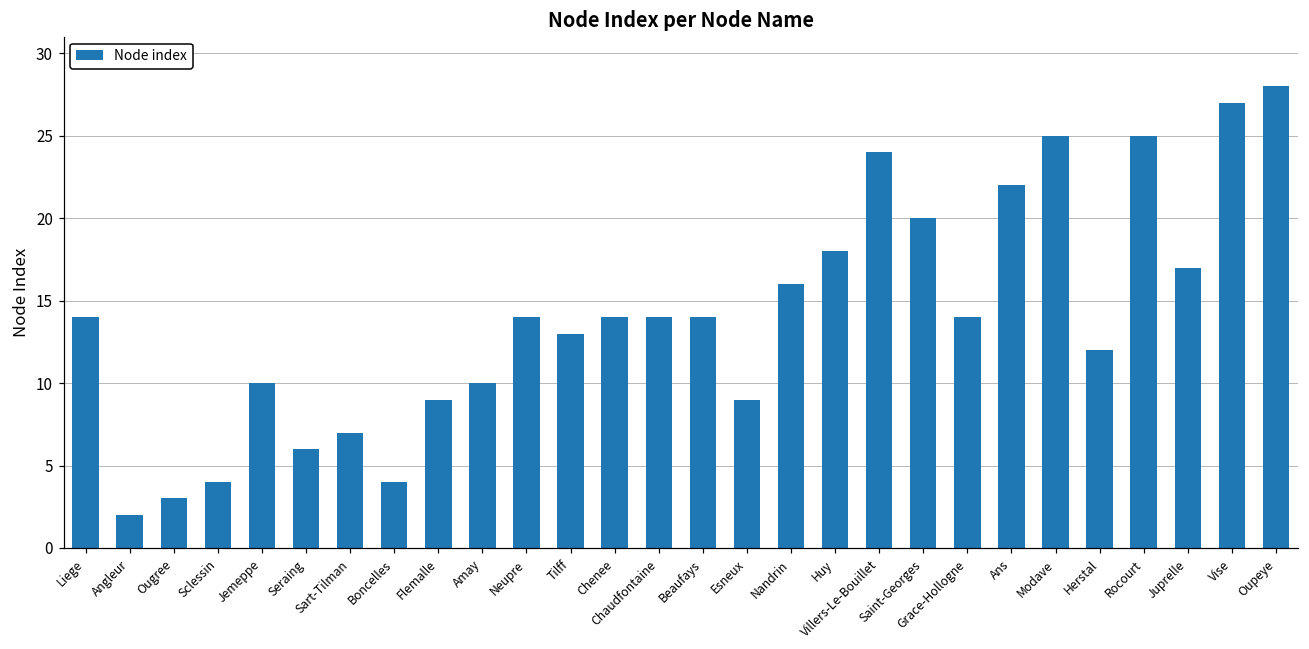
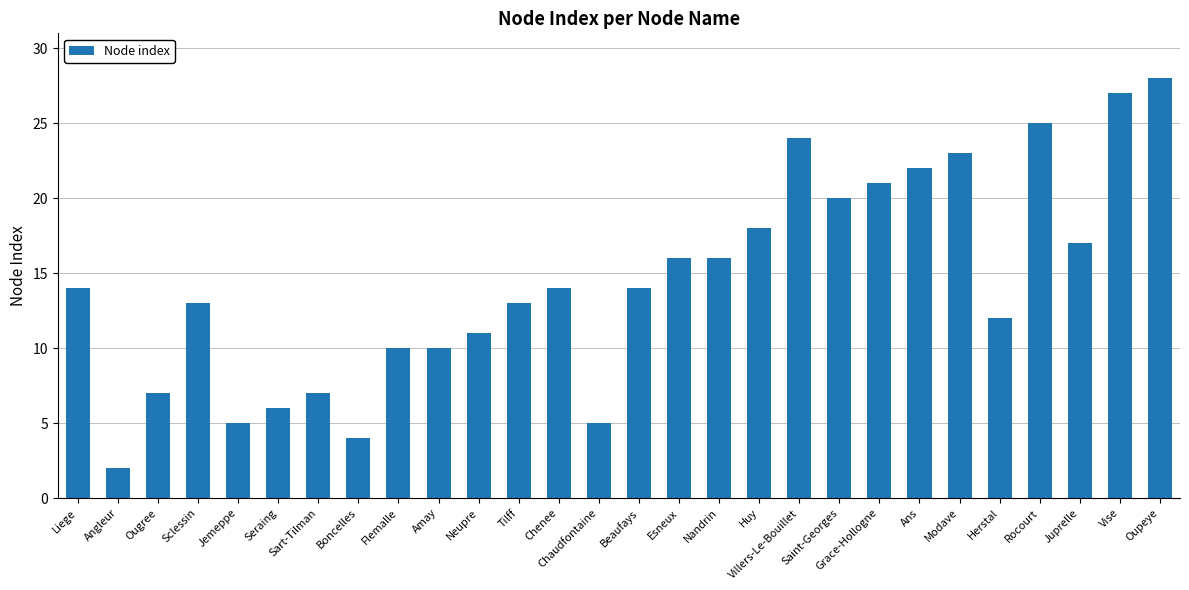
Ougree: 3 -> 7
Sclessin: 4 -> 13
Jemeppe: 10 -> 5
Flemalle: 9 -> 10
Neupre: 14 -> 11
Chaudfontaine: 14 -> 5
Esneux: 9 -> 16
Grace-Hollogne: 14 -> 21
Modave: 25 -> 23
